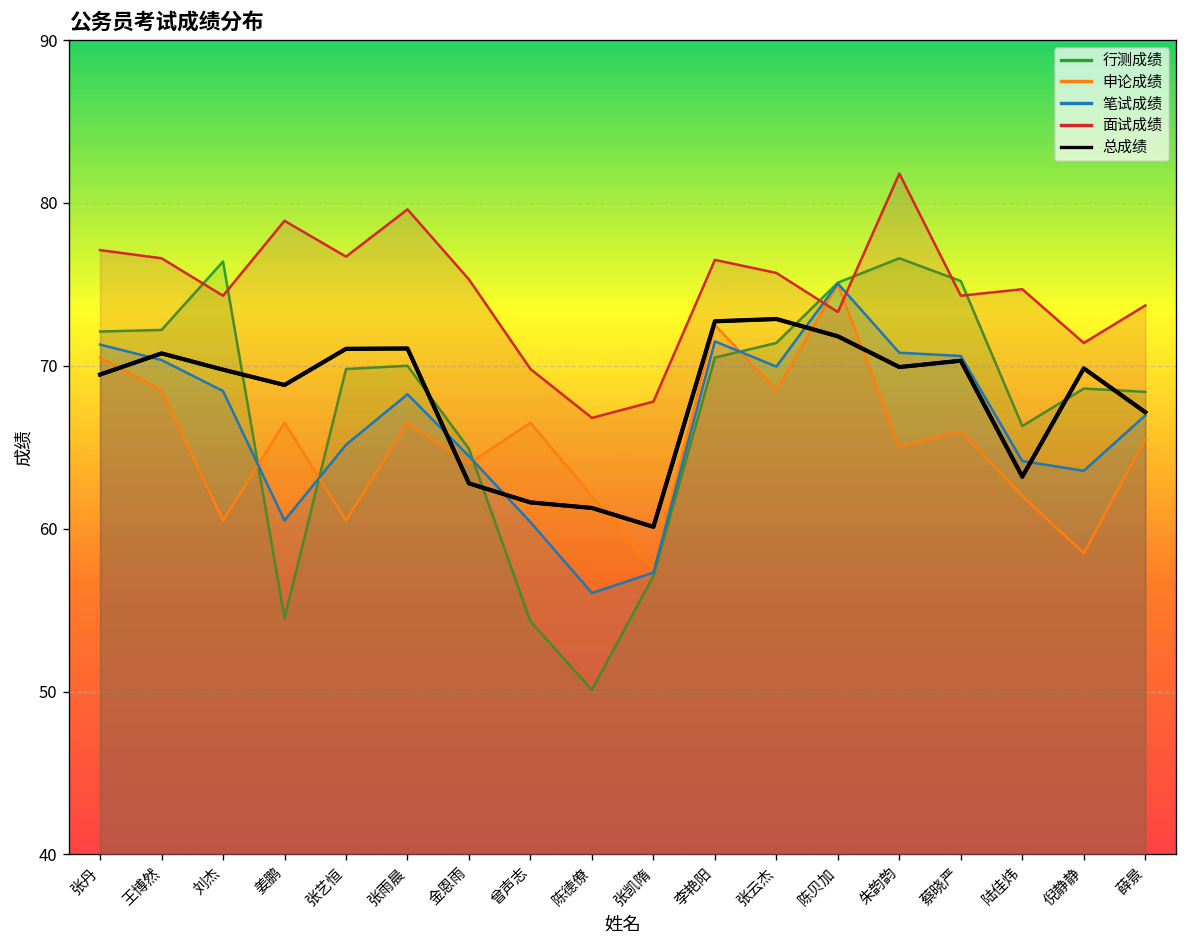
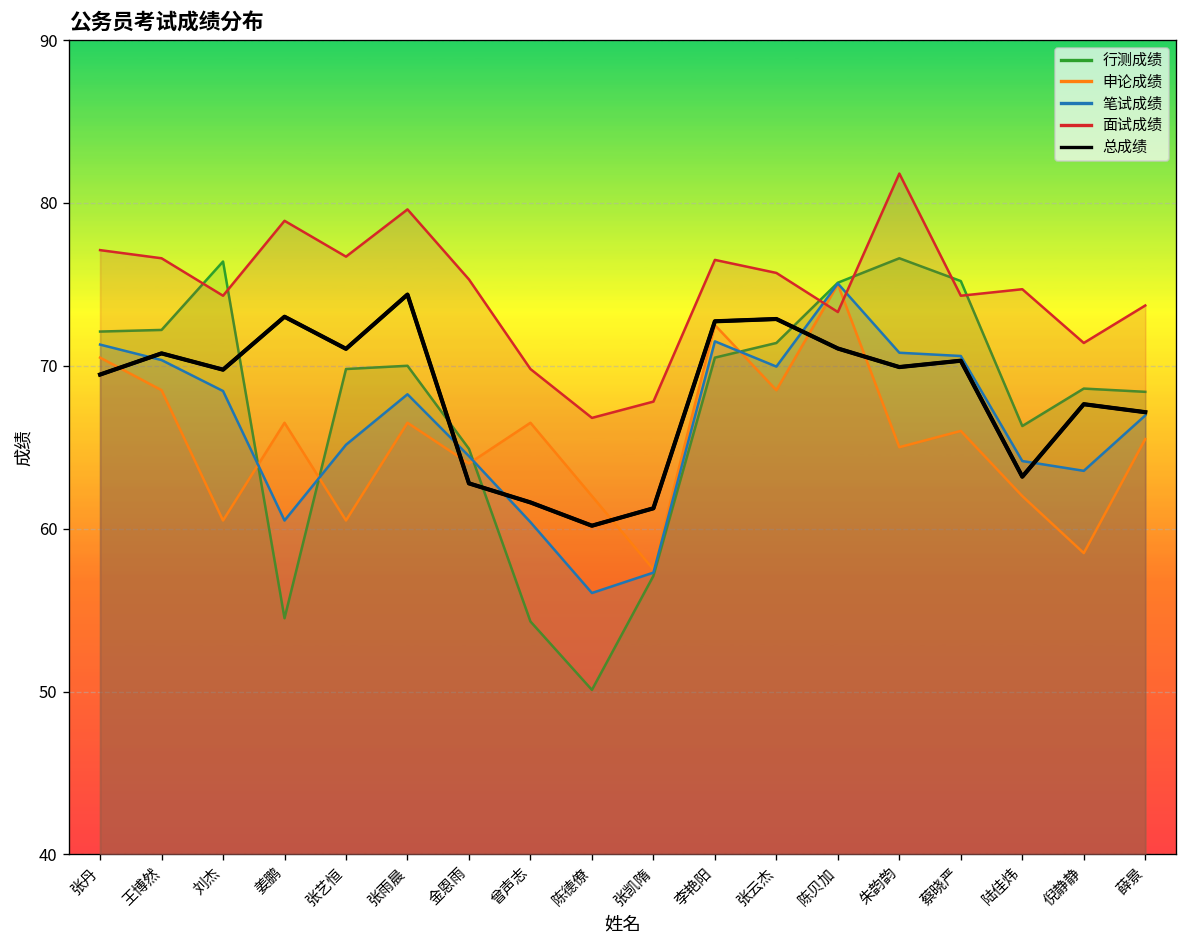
总成绩, 姜鹏: 68.8 -> 73.0
总成绩, 张雨晨: 71.1 -> 74.4
总成绩, 陈德僚: 61.3 -> 60.2
总成绩, 张凯隋: 60.1 -> 61.3
总成绩, 陈贝加: 71.8 -> 71.1
总成绩, 倪静静: 69.8 -> 67.6
